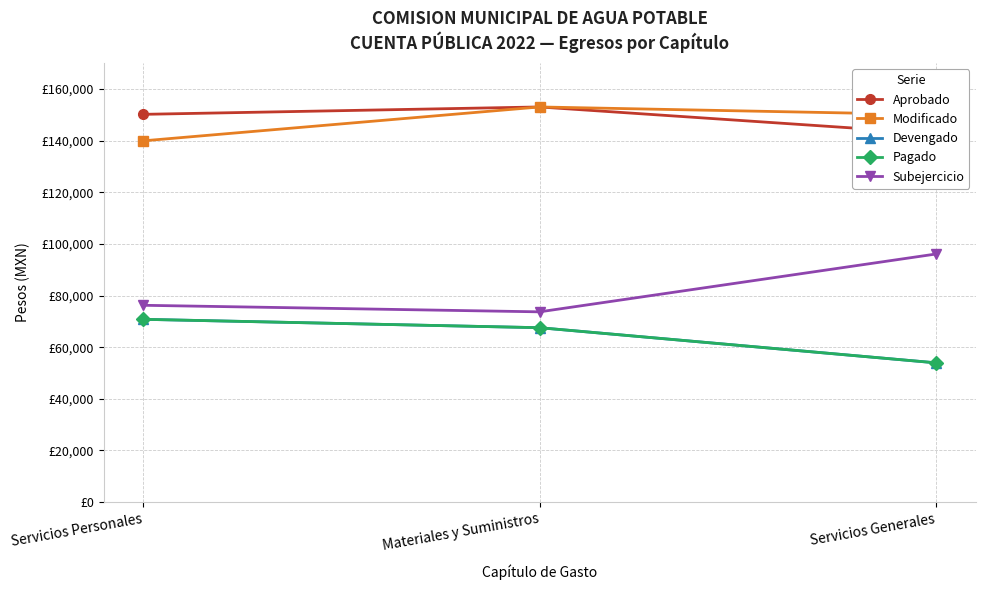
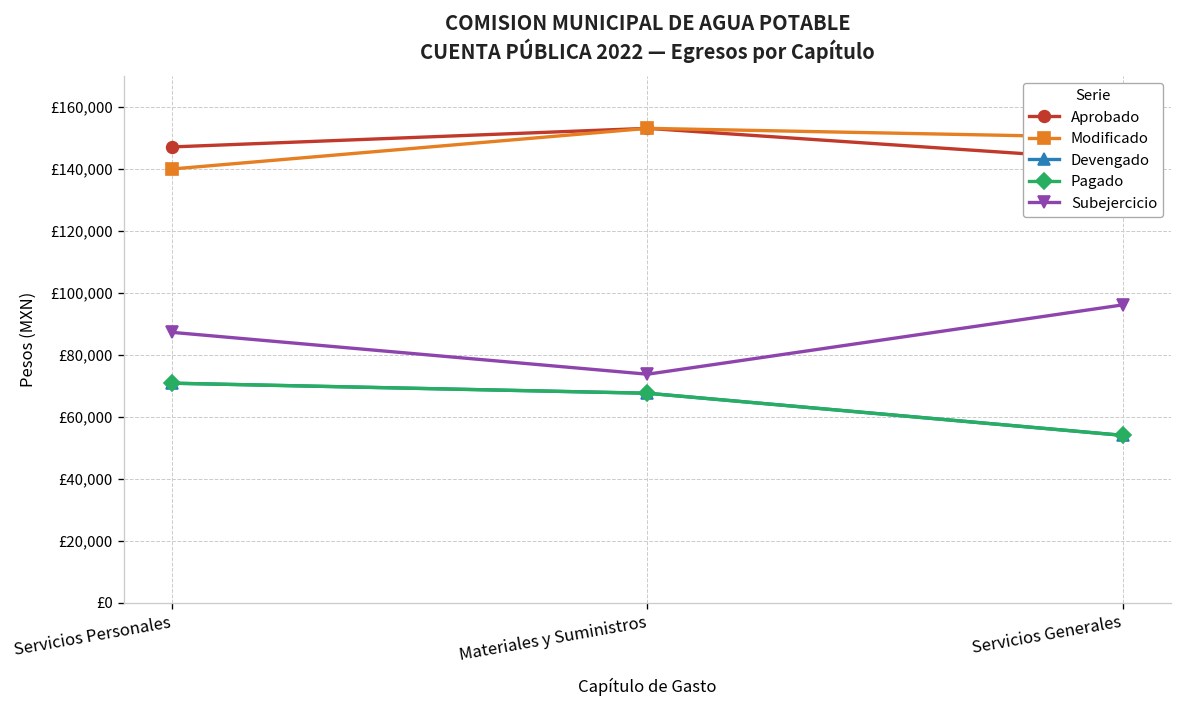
Aprobado, Servicios Personales: £150,000 -> £147,000
Subejercicio, Servicios Personales: £76,000 -> £87,000
